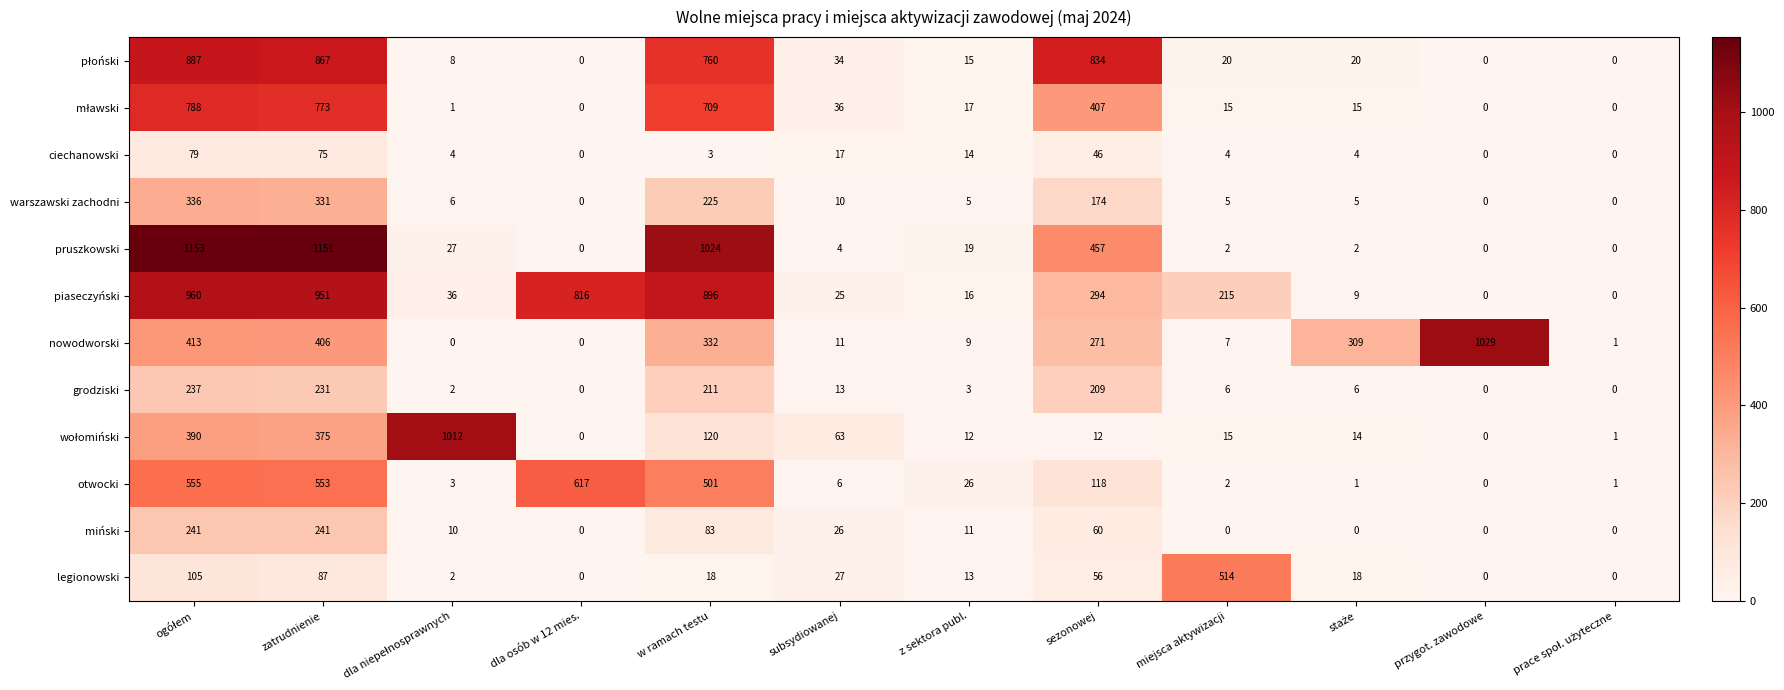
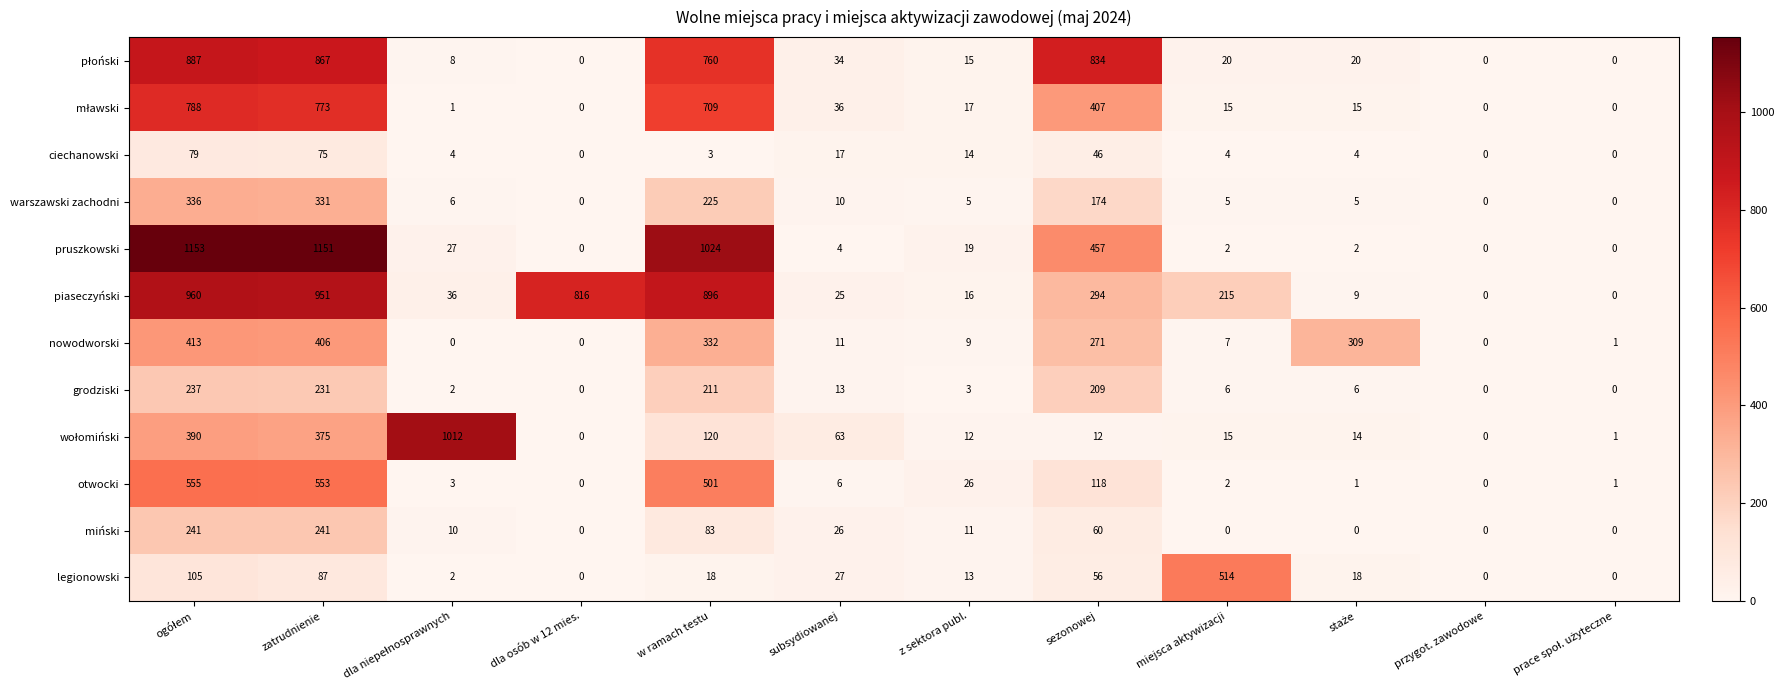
nowodworski, przygot. zawodowe: 1029 -> 0
otwocki, dla osób w 12 mies.: 617 -> 0
